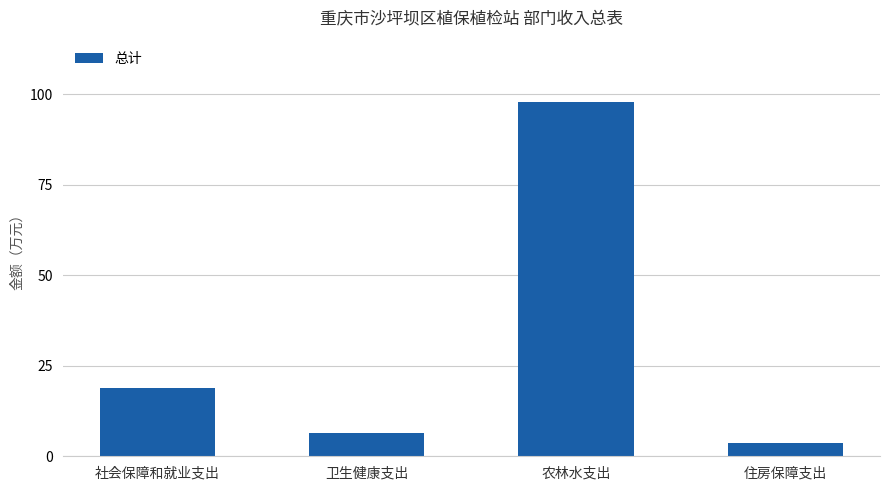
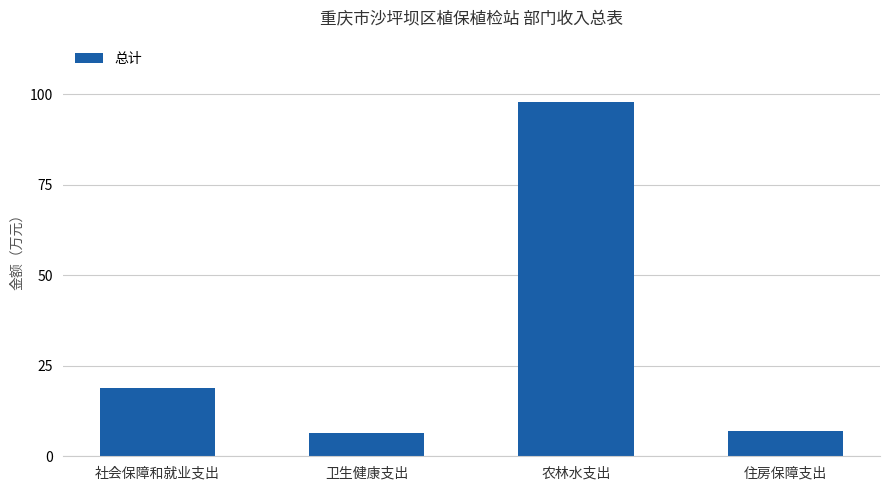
住房保障支出: 4 -> 7
